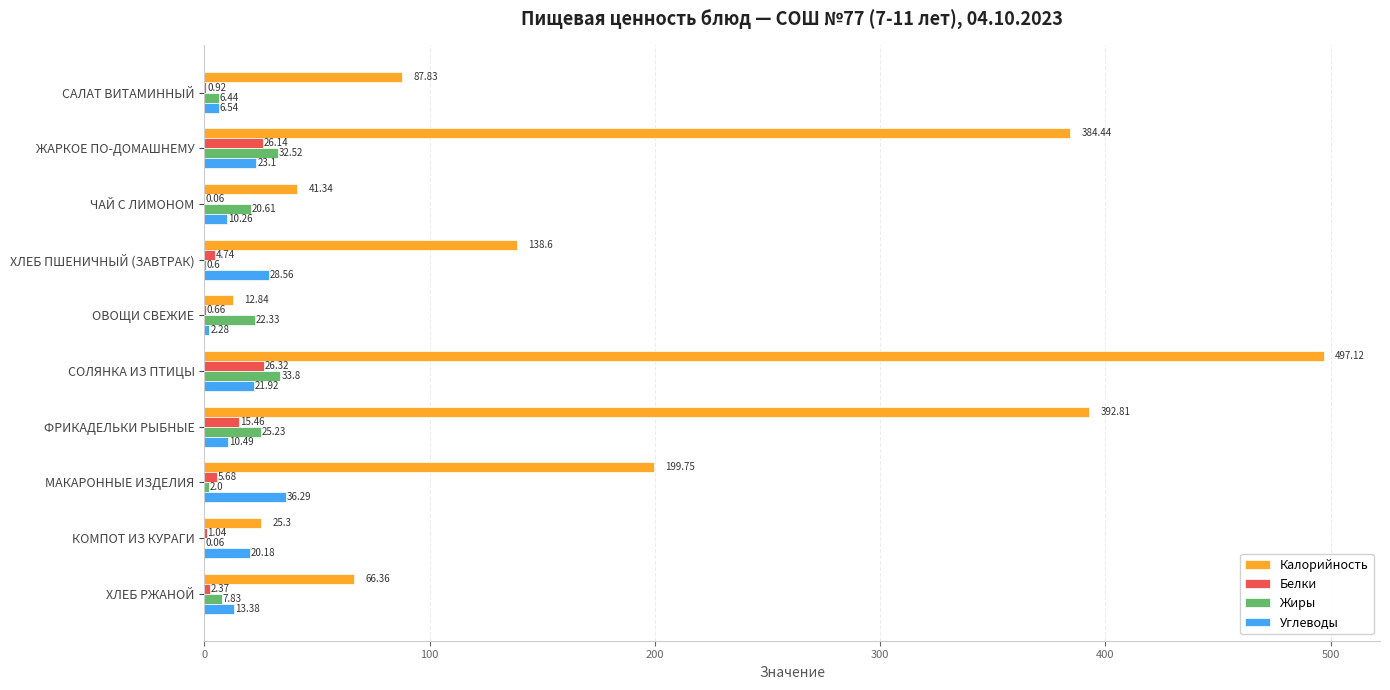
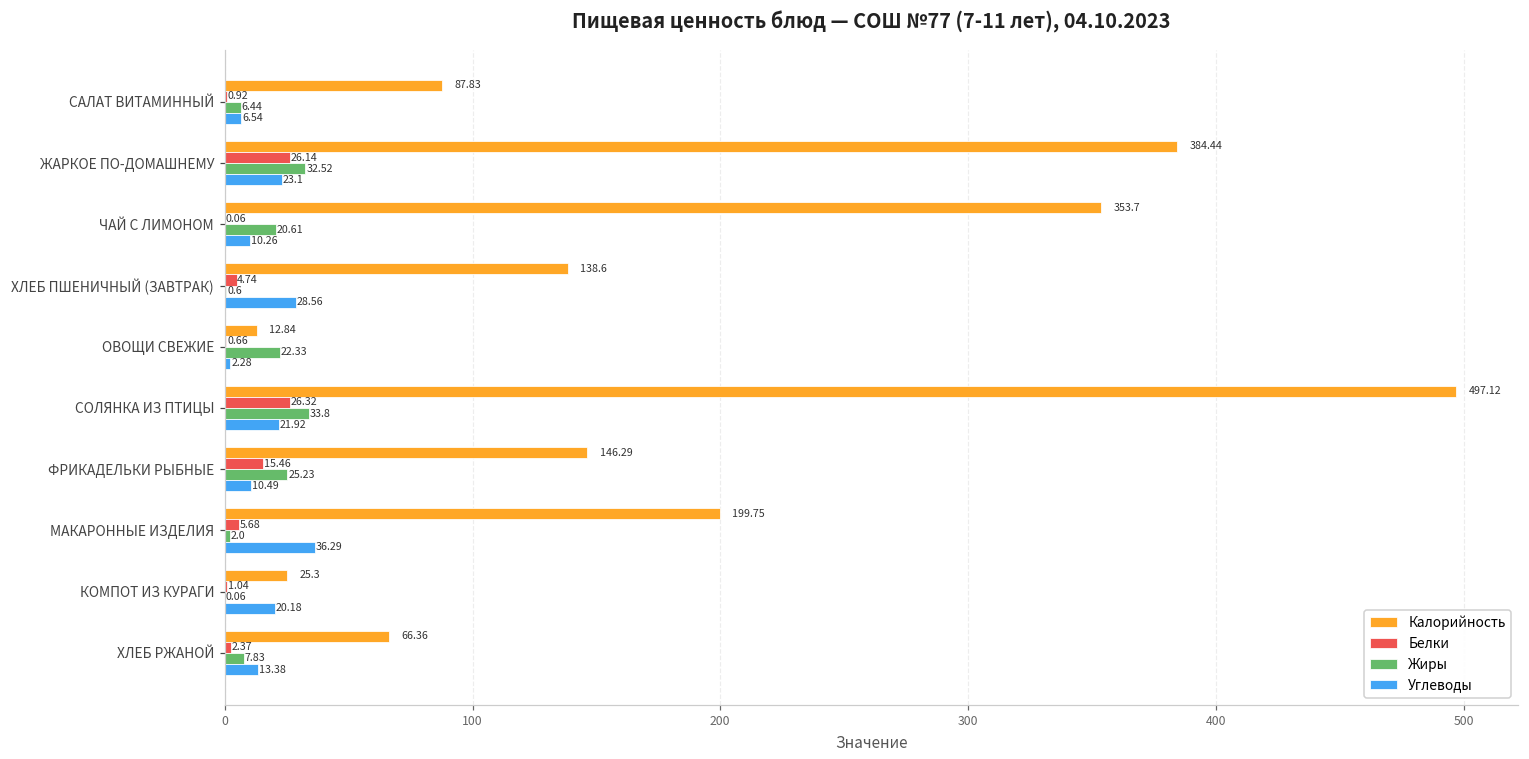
Калорийность, ЧАЙ С ЛИМОНОМ: 41.34 -> 353.7
Калорийность, ФРИКАДЕЛЬКИ РЫБНЫЕ: 392.81 -> 146.29
